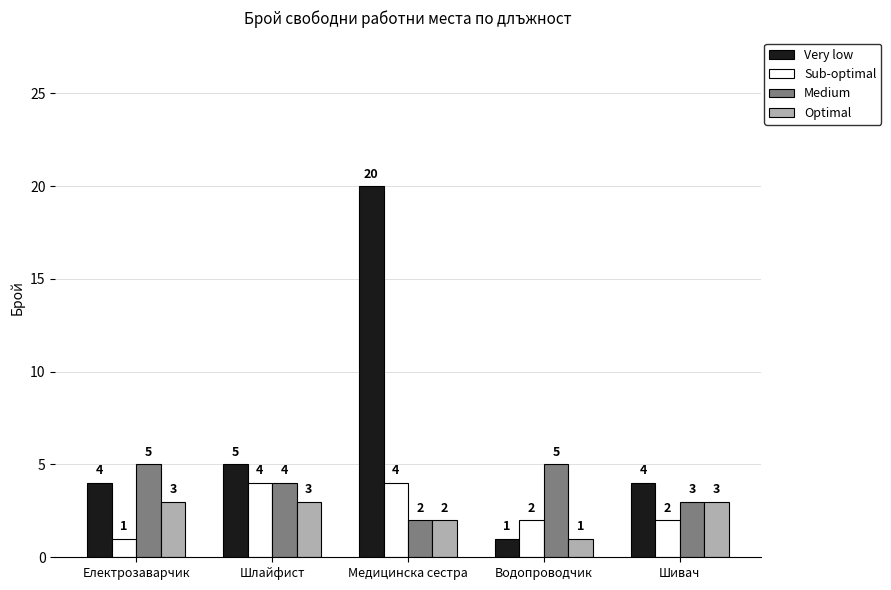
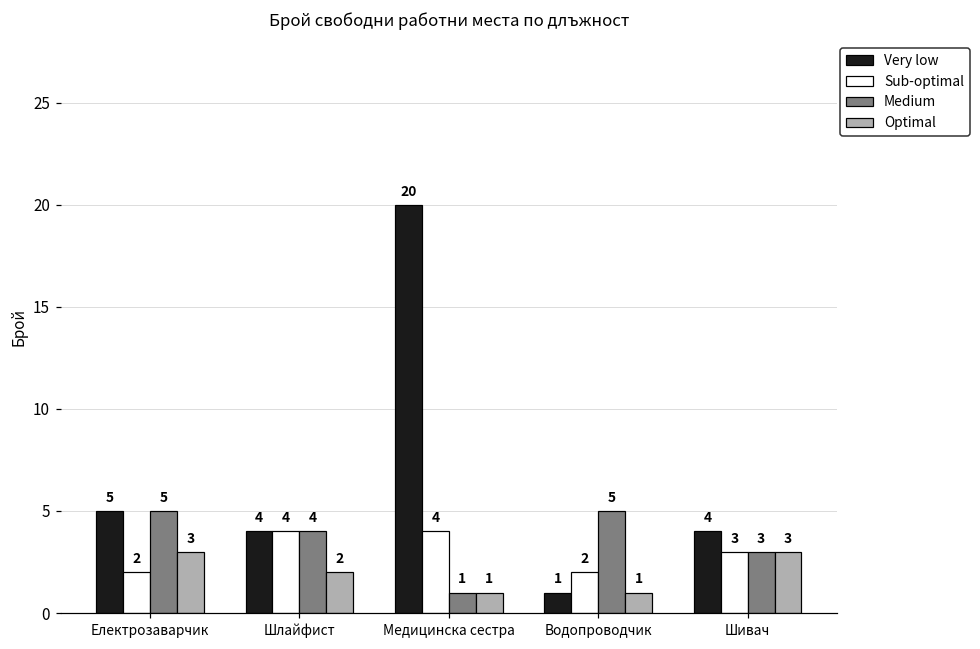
Very low, Електрозаварчик: 4 -> 5
Sub-optimal, Електрозаварчик: 1 -> 2
Very low, Шлайфист: 5 -> 4
Optimal, Шлайфист: 3 -> 2
Medium, Медицинска сестра: 2 -> 1
Optimal, Медицинска сестра: 2 -> 1
Sub-optimal, Шивач: 2 -> 3
